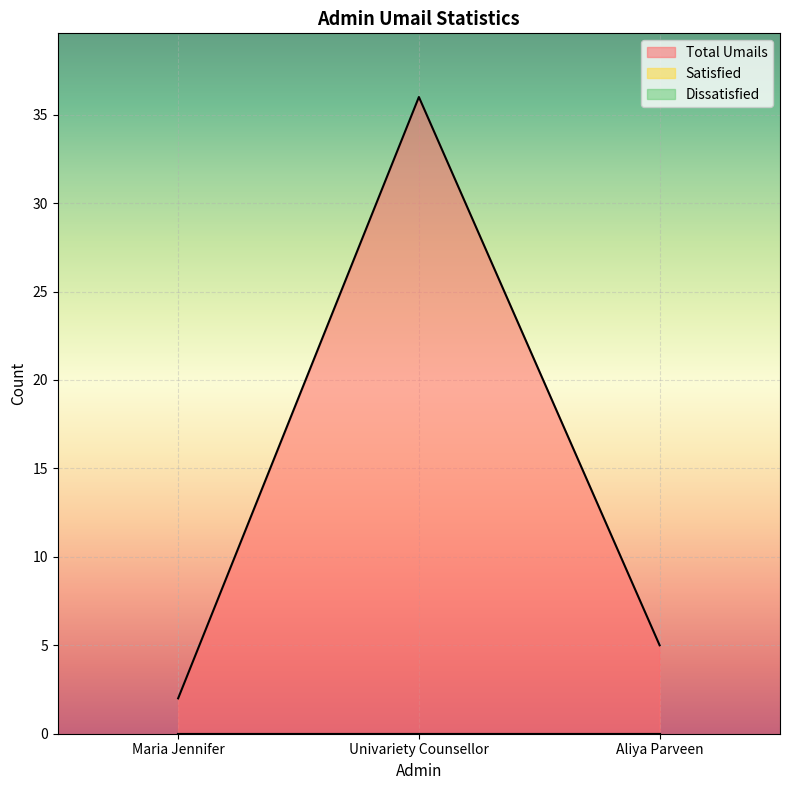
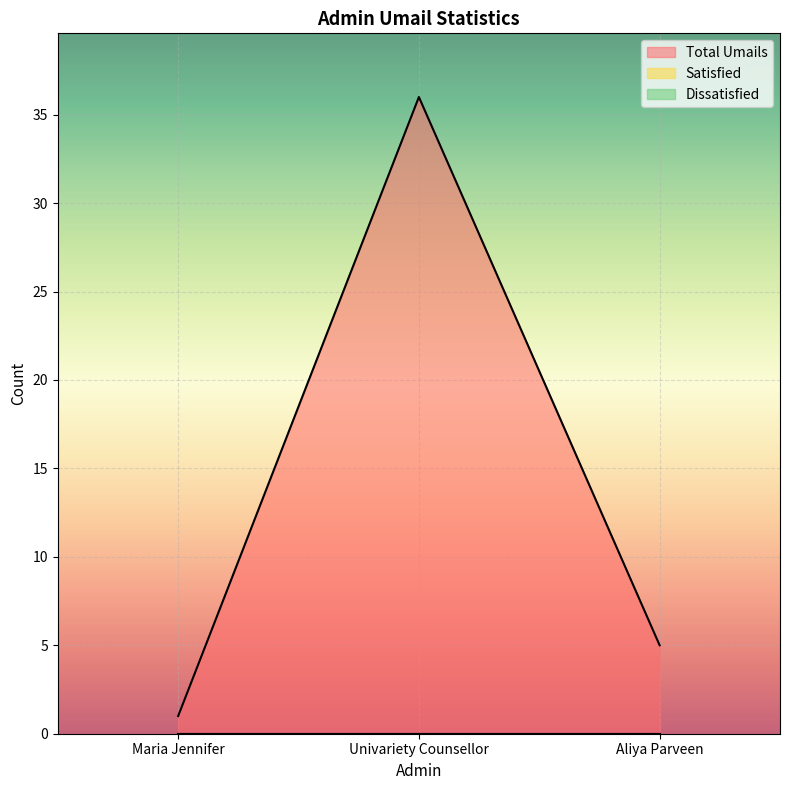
Total Umails, Maria Jennifer: 2 -> 1
